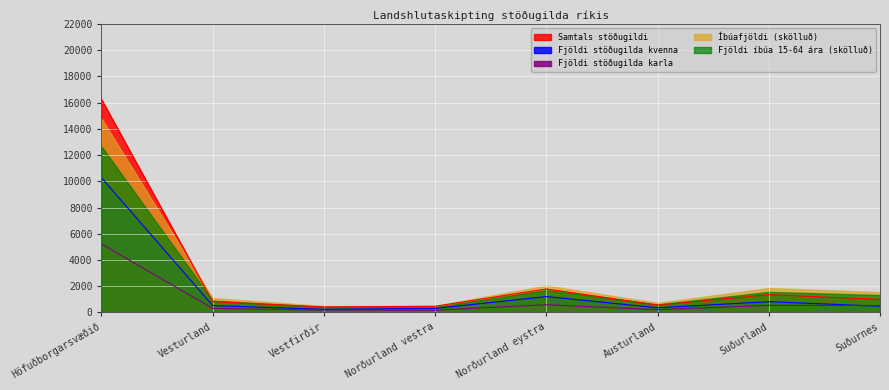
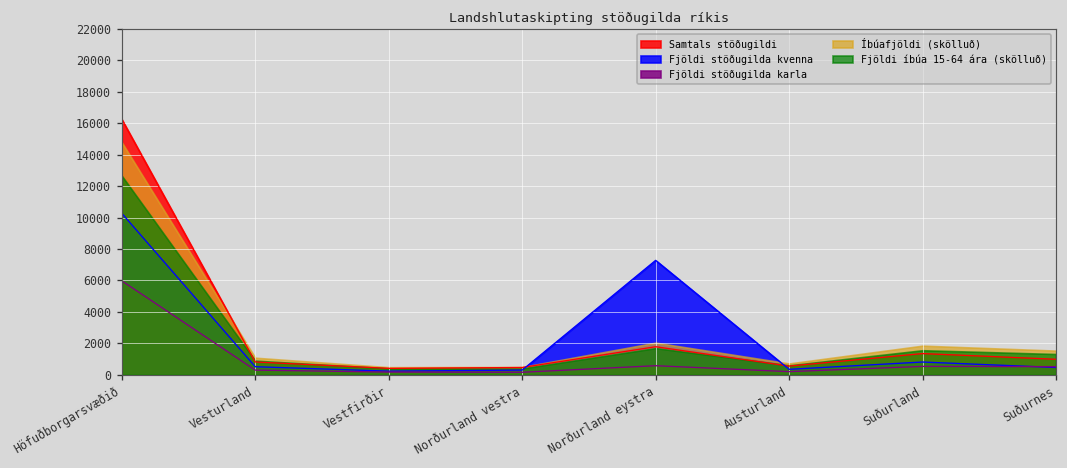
Fjöldi stöðugilda karla, Höfuðborgarsvæðið: 5200 -> 6000
Fjöldi stöðugilda kvenna, Norðurland eystra: 1200 -> 7300
